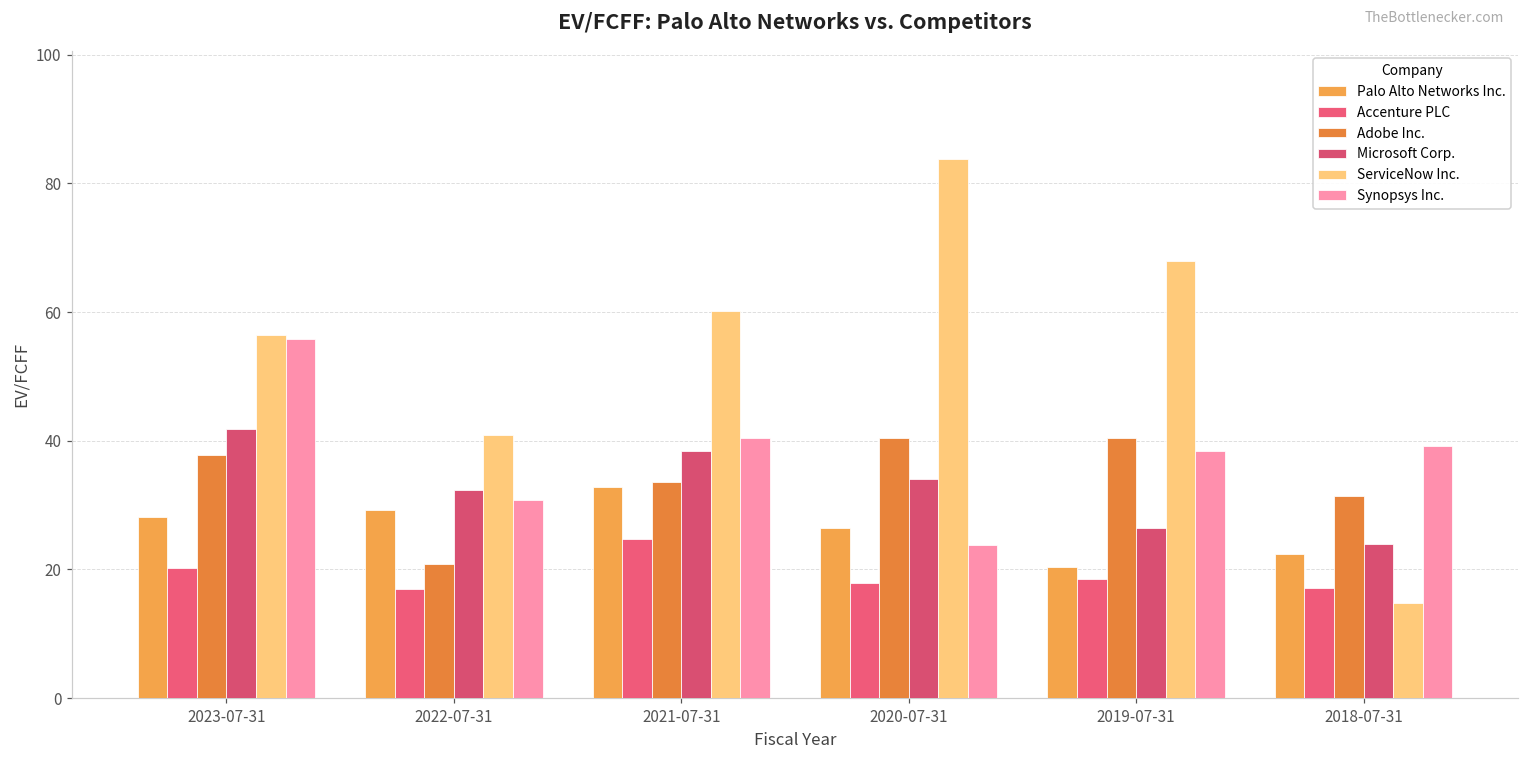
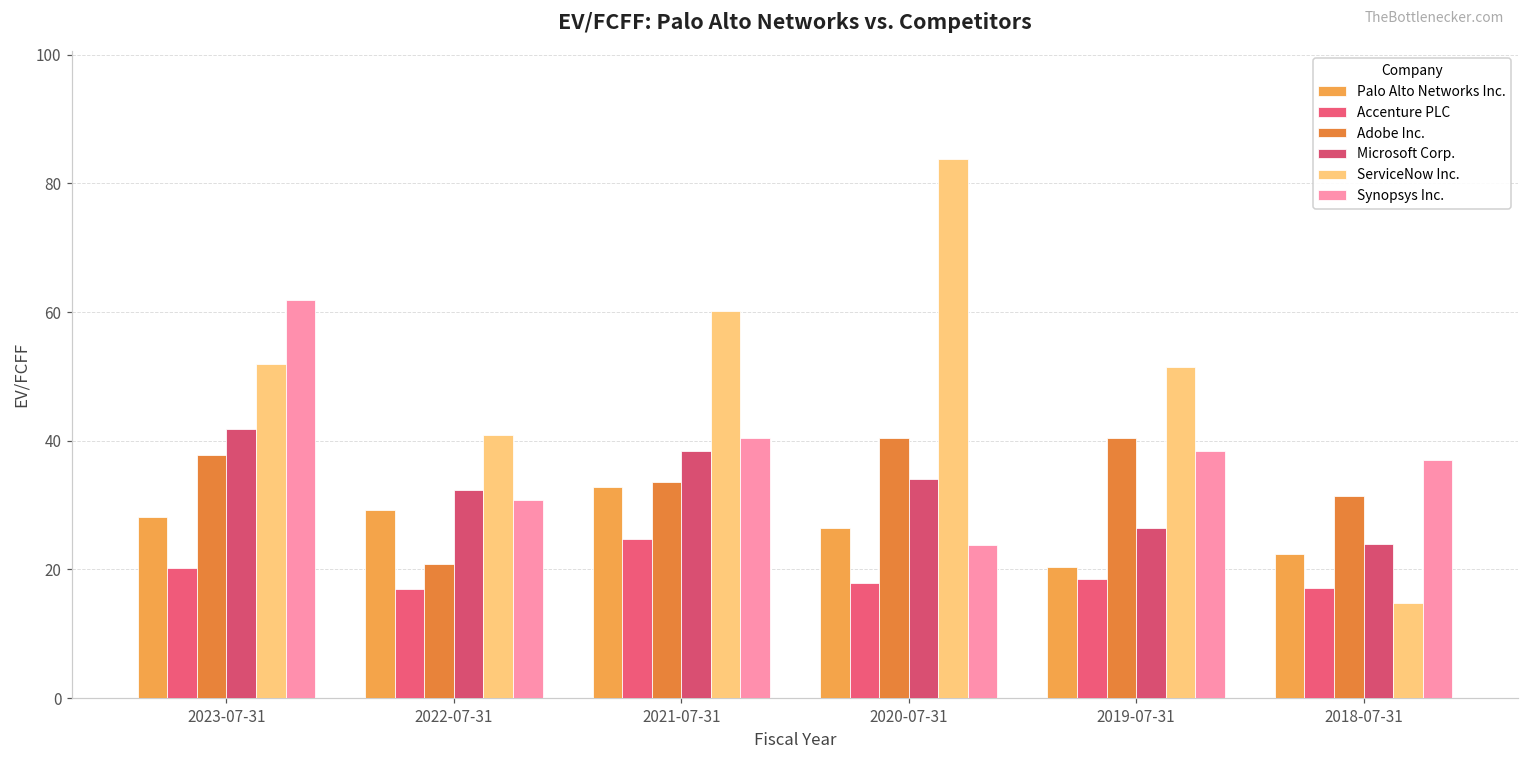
ServiceNow Inc., 2023-07-31: 56 -> 52
Synopsys Inc., 2023-07-31: 56 -> 62
ServiceNow Inc., 2019-07-31: 68 -> 51
Synopsys Inc., 2018-07-31: 39 -> 37
